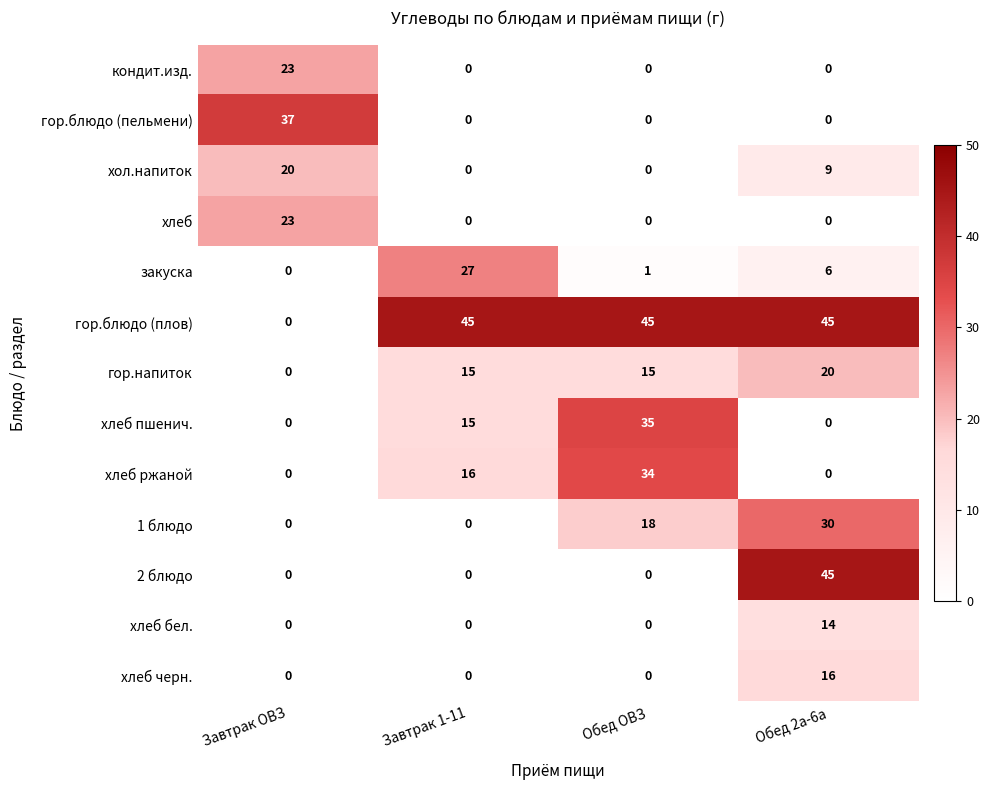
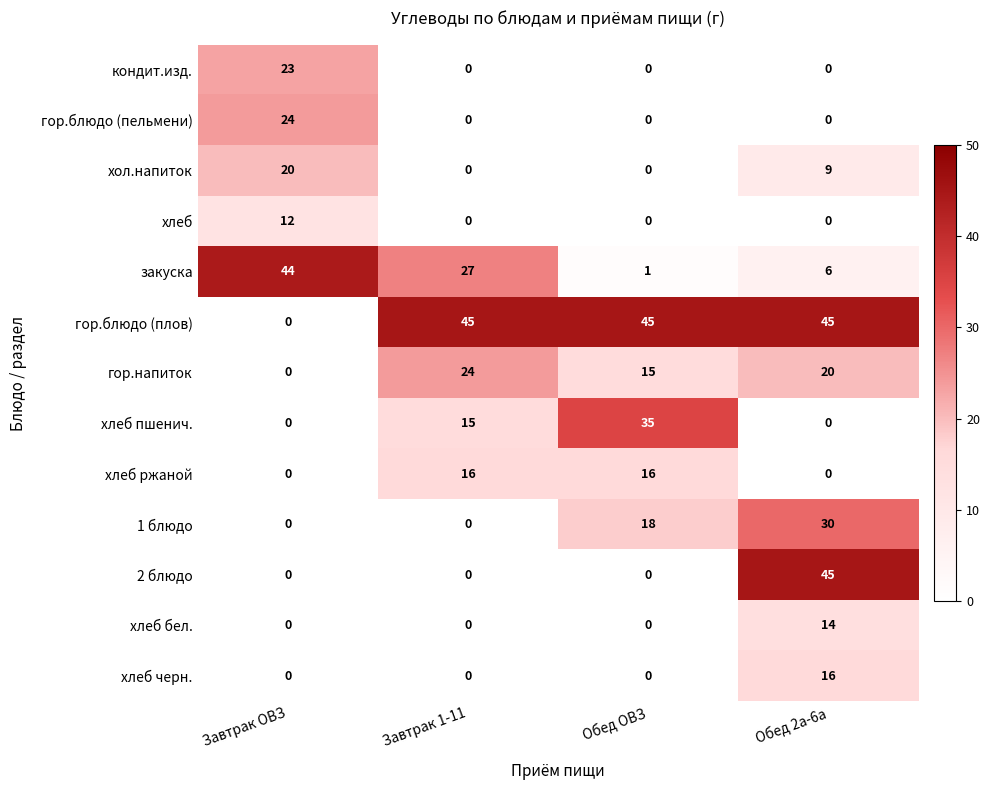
гор.блюдо (пельмени), Завтрак ОВЗ: 37 -> 24
хлеб, Завтрак ОВЗ: 23 -> 12
закуска, Завтрак ОВЗ: 0 -> 44
гор.напиток, Завтрак 1-11: 15 -> 24
хлеб ржаной, Обед ОВЗ: 34 -> 16
